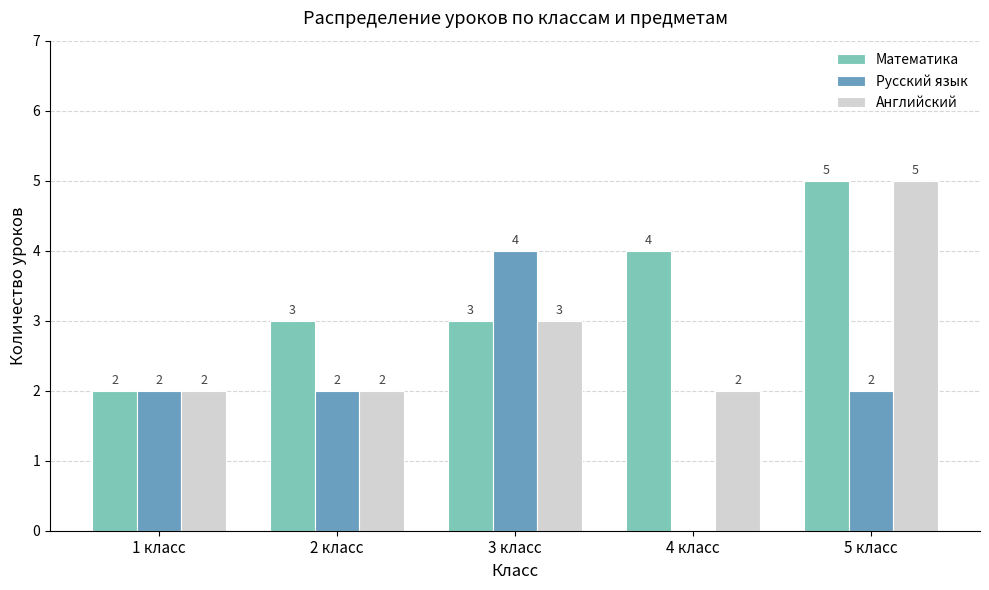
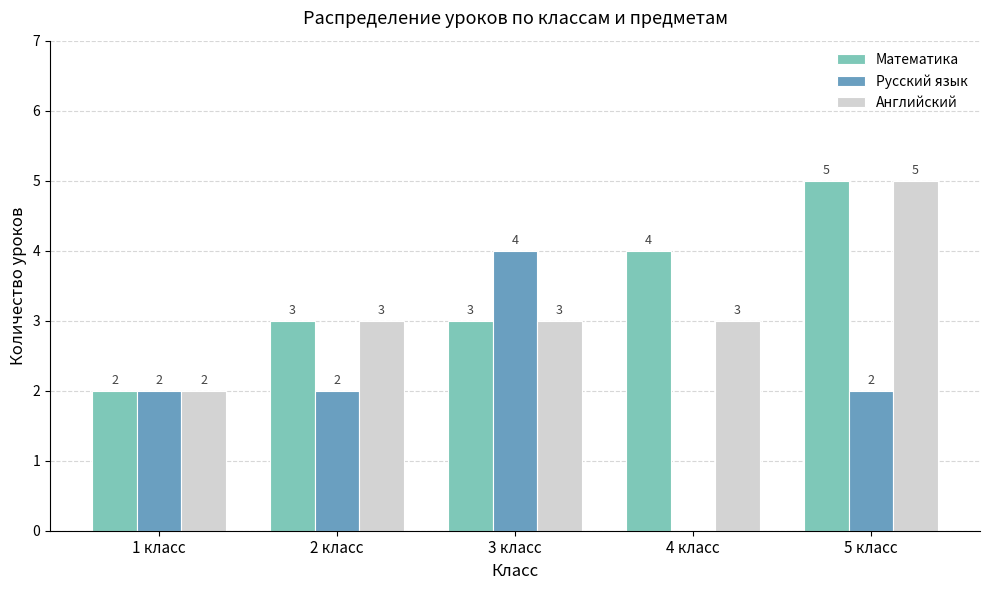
Английский, 2 класс: 2 -> 3
Английский, 4 класс: 2 -> 3
